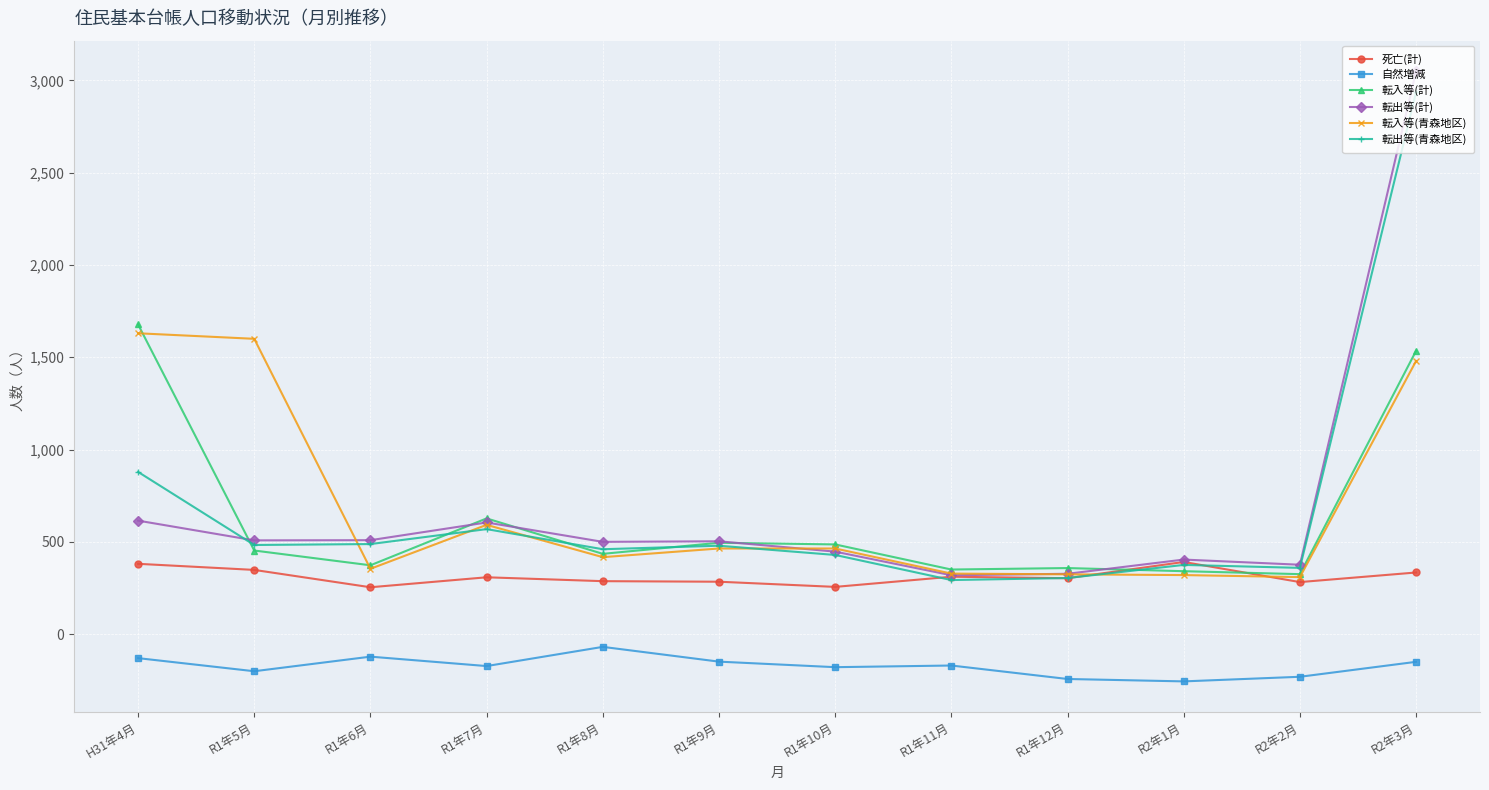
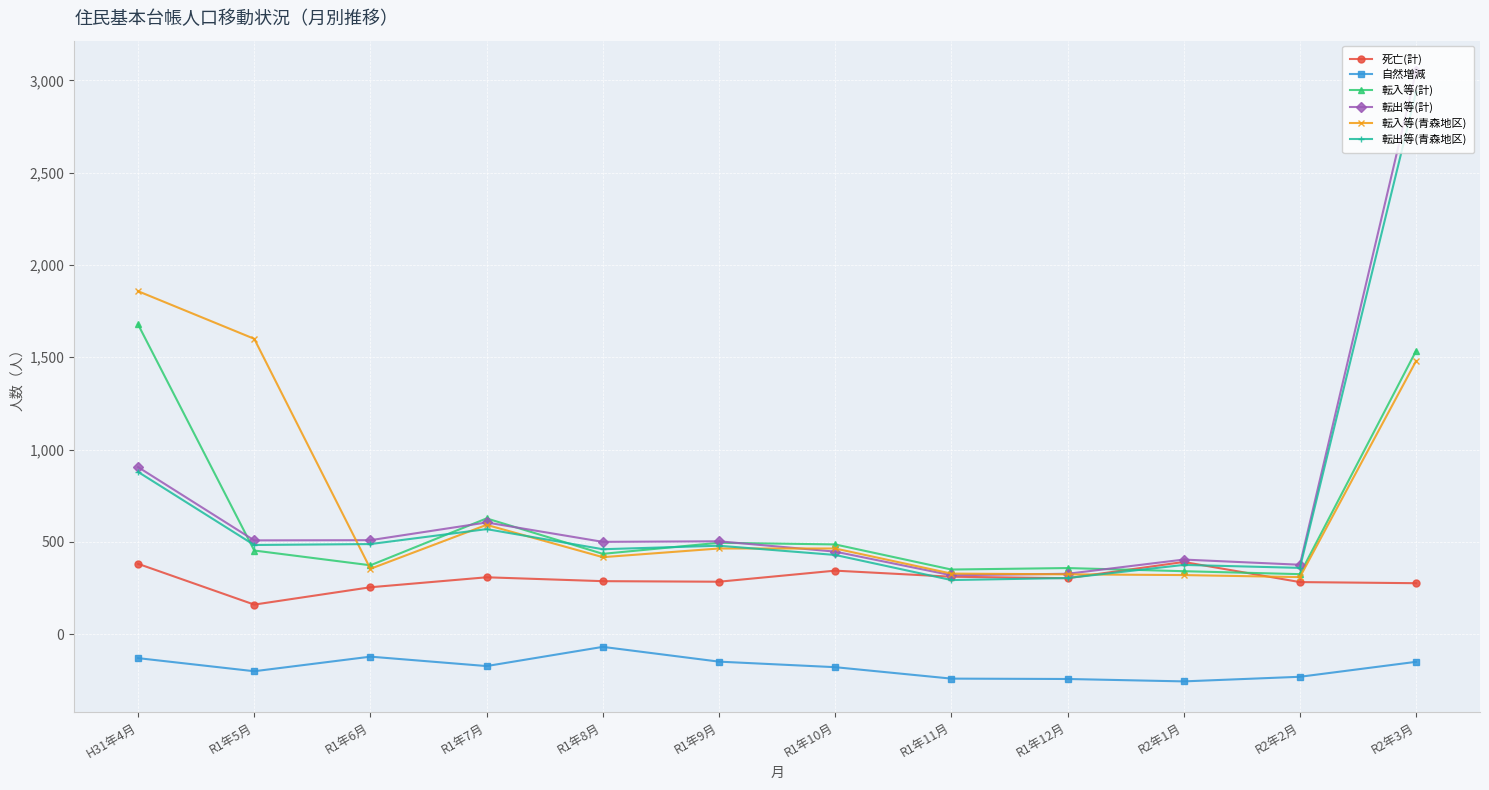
転出等(計), H31年4月: 620 -> 910
転入等(青森地区), H31年4月: 1,630 -> 1,860
死亡(計), R1年5月: 350 -> 160
死亡(計), R1年10月: 260 -> 340
自然増減, R1年11月: -170 -> -240
死亡(計), R2年3月: 330 -> 280
